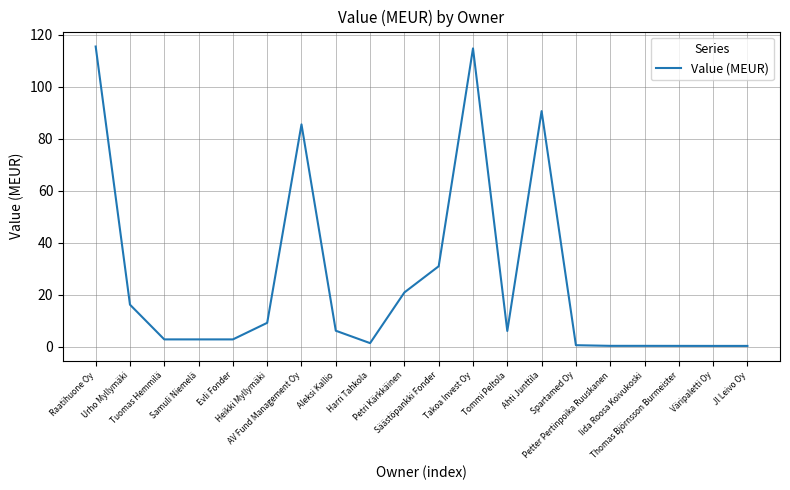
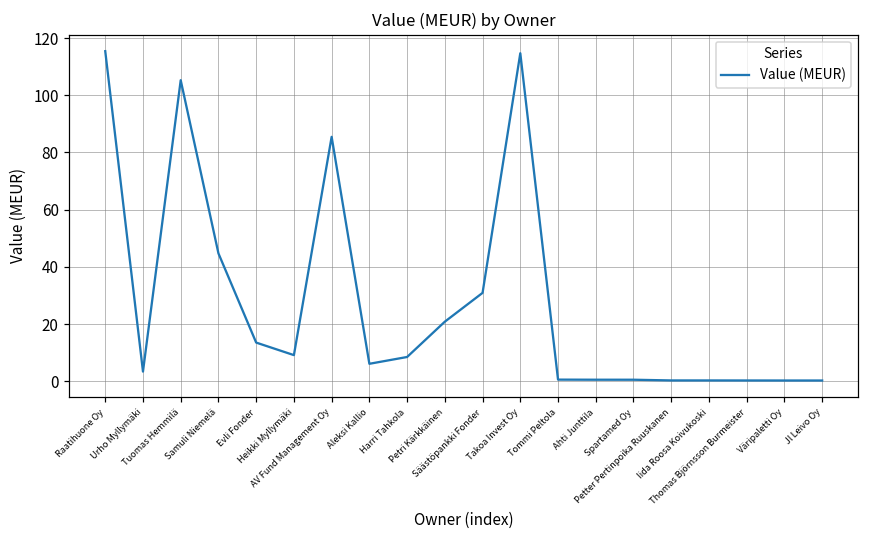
Urho Myllymäki: 16 -> 3
Tuomas Hemmilä: 3 -> 105
Samuli Niemelä: 3 -> 45
Evli Fonder: 3 -> 14
Harri Tahkola: 1 -> 8
Tommi Peltola: 6 -> 1
Ahti Junttila: 91 -> 1
